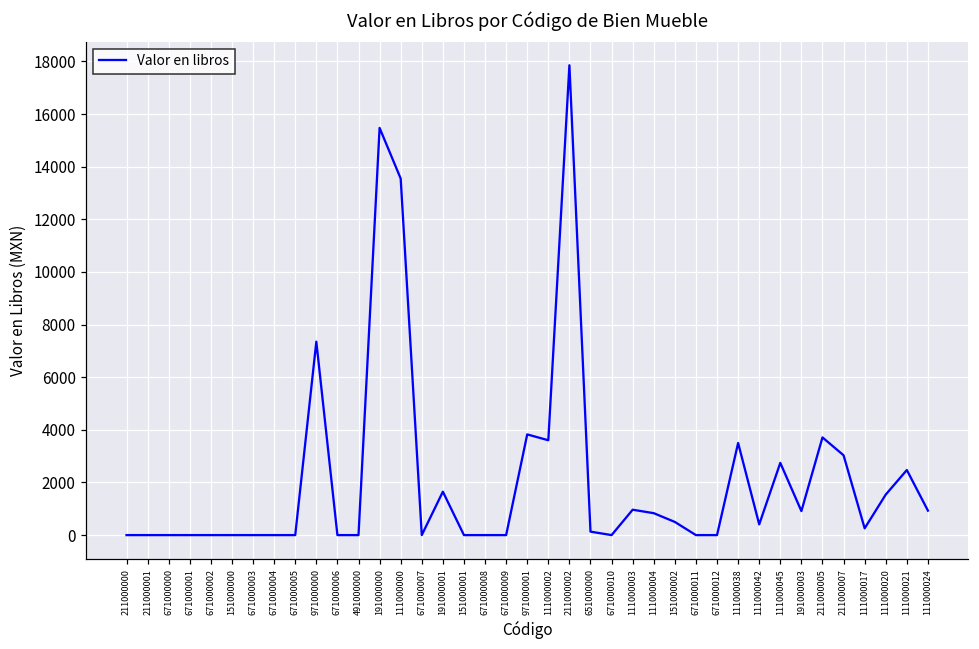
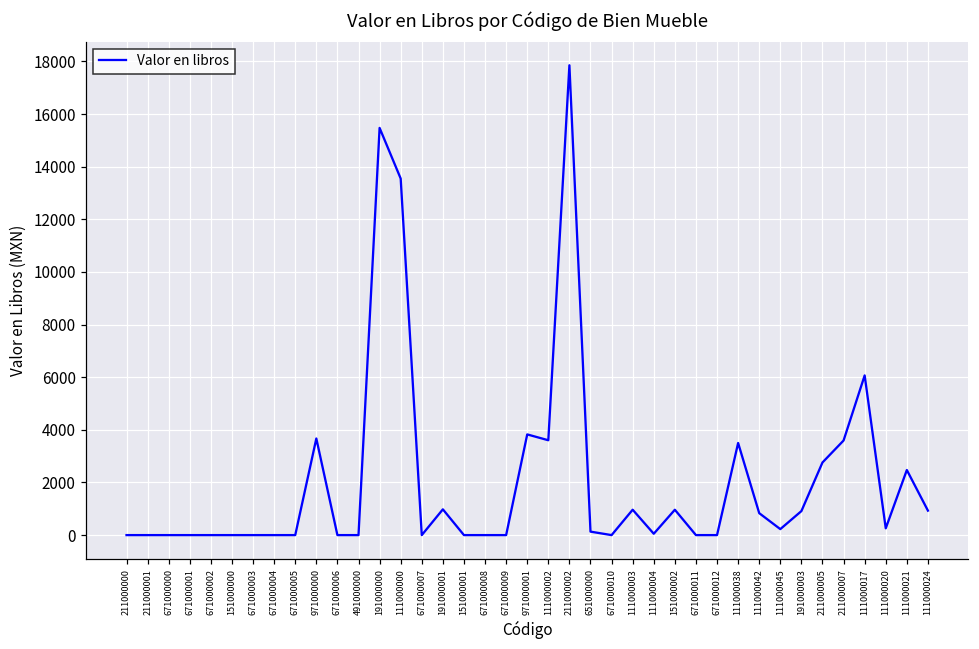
971000000: 7400 -> 3700
191000001: 1700 -> 1000
111000004: 800 -> 100
151000002: 500 -> 1000
111000042: 400 -> 800
111000045: 2700 -> 200
211000005: 3700 -> 2800
211000007: 3000 -> 3600
111000017: 300 -> 6100
111000020: 1500 -> 300
